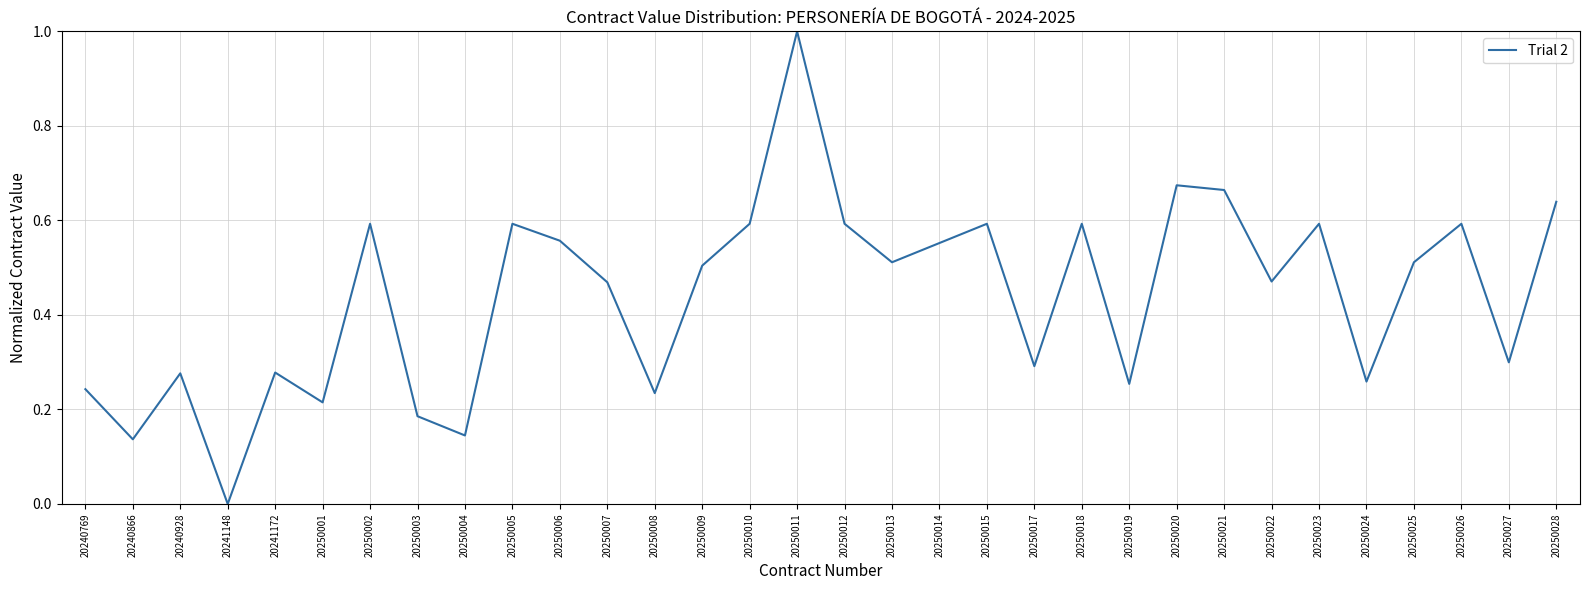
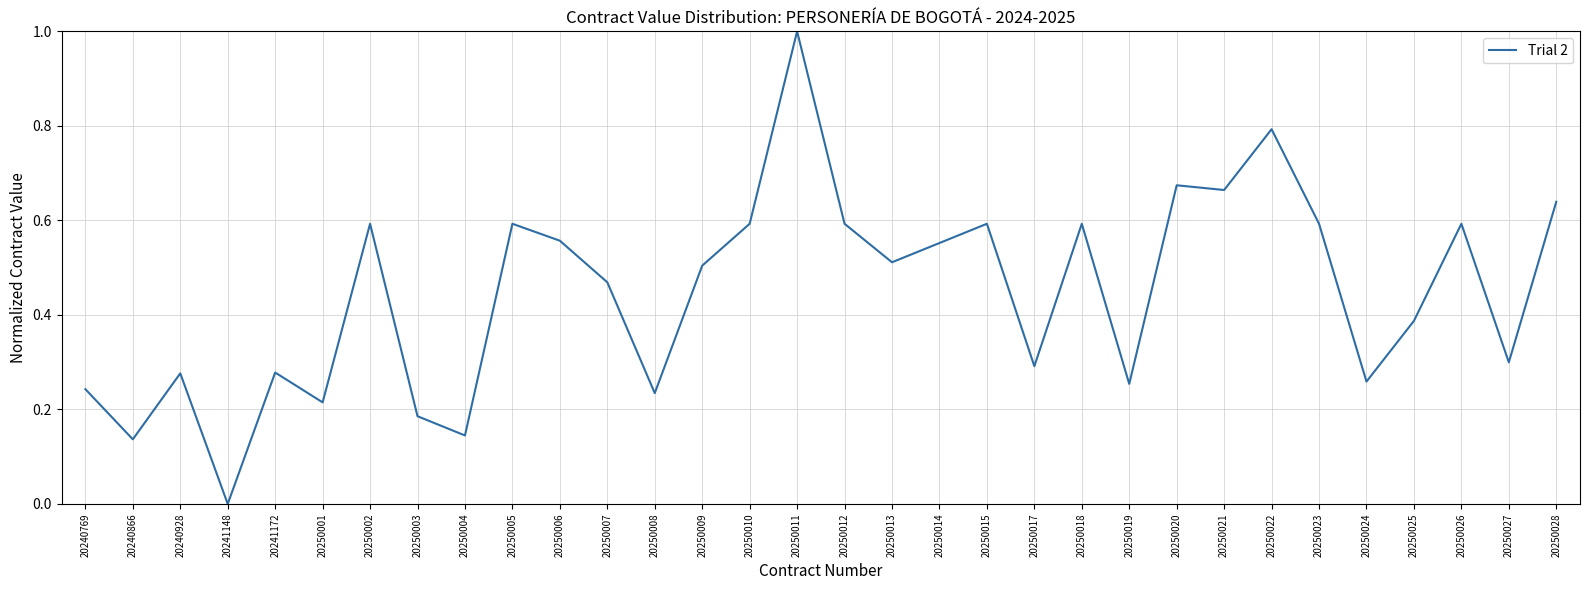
20250022: 0.47 -> 0.79
20250025: 0.51 -> 0.39
